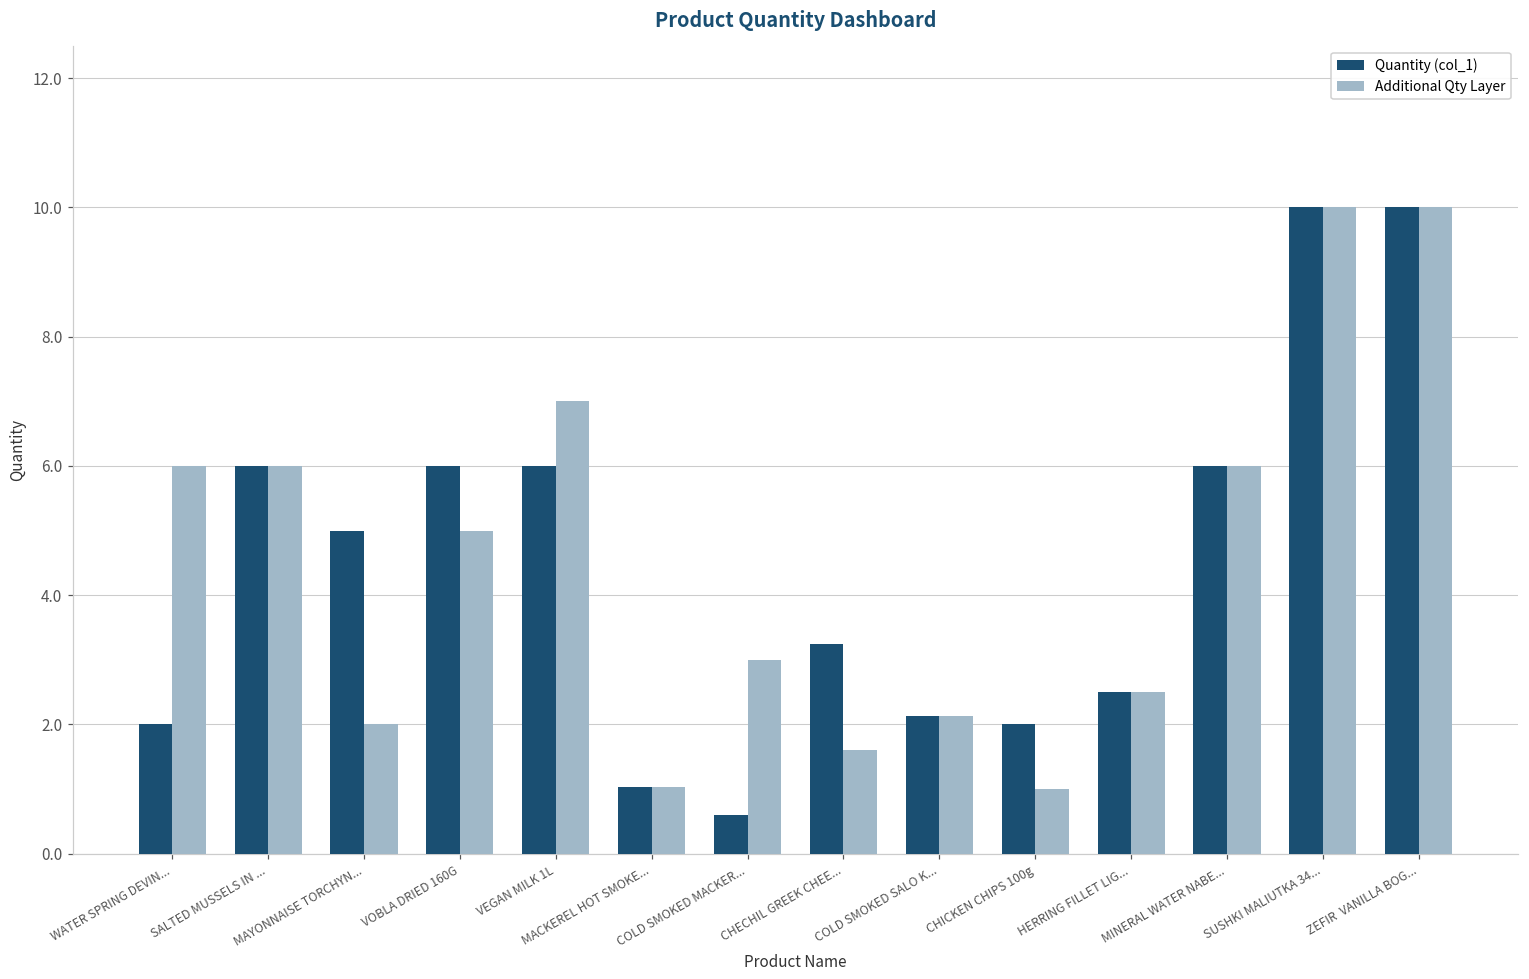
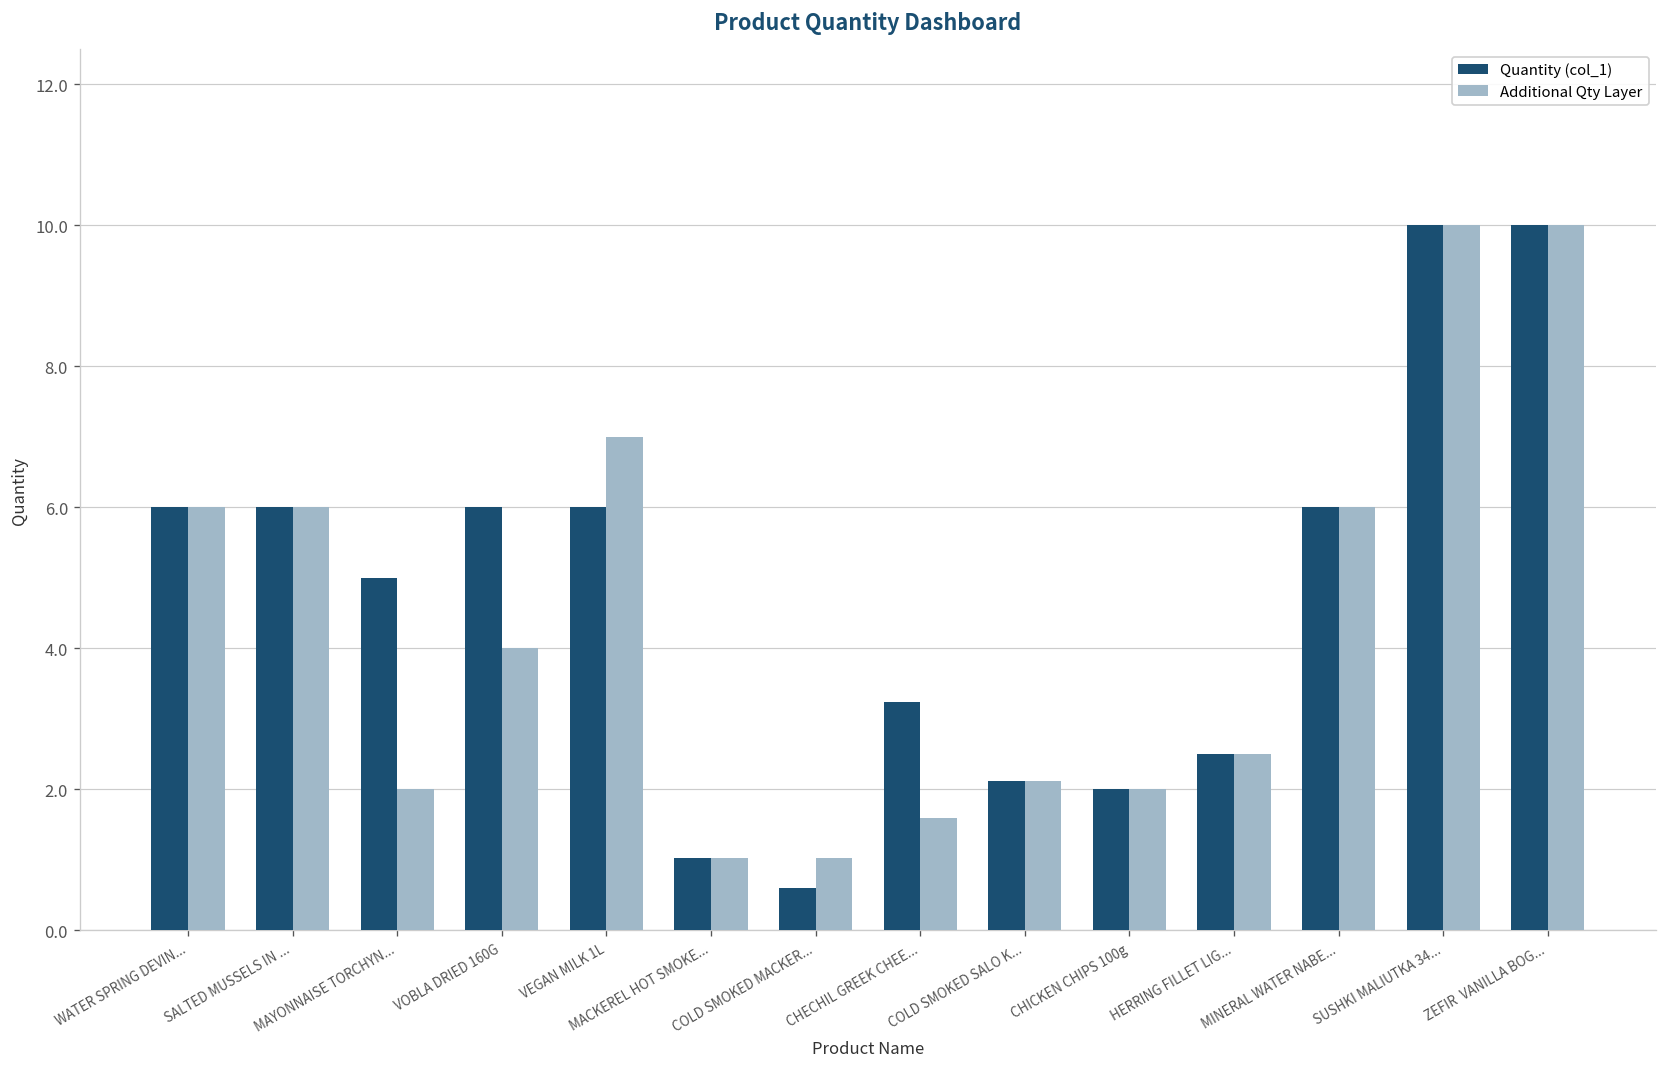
Quantity (col_1), WATER SPRING DEVIN...: 2 -> 6
Additional Qty Layer, VOBLA DRIED 160G: 5 -> 4
Additional Qty Layer, COLD SMOKED MACKER...: 3.0 -> 1.0
Additional Qty Layer, CHICKEN CHIPS 100g: 1 -> 2
